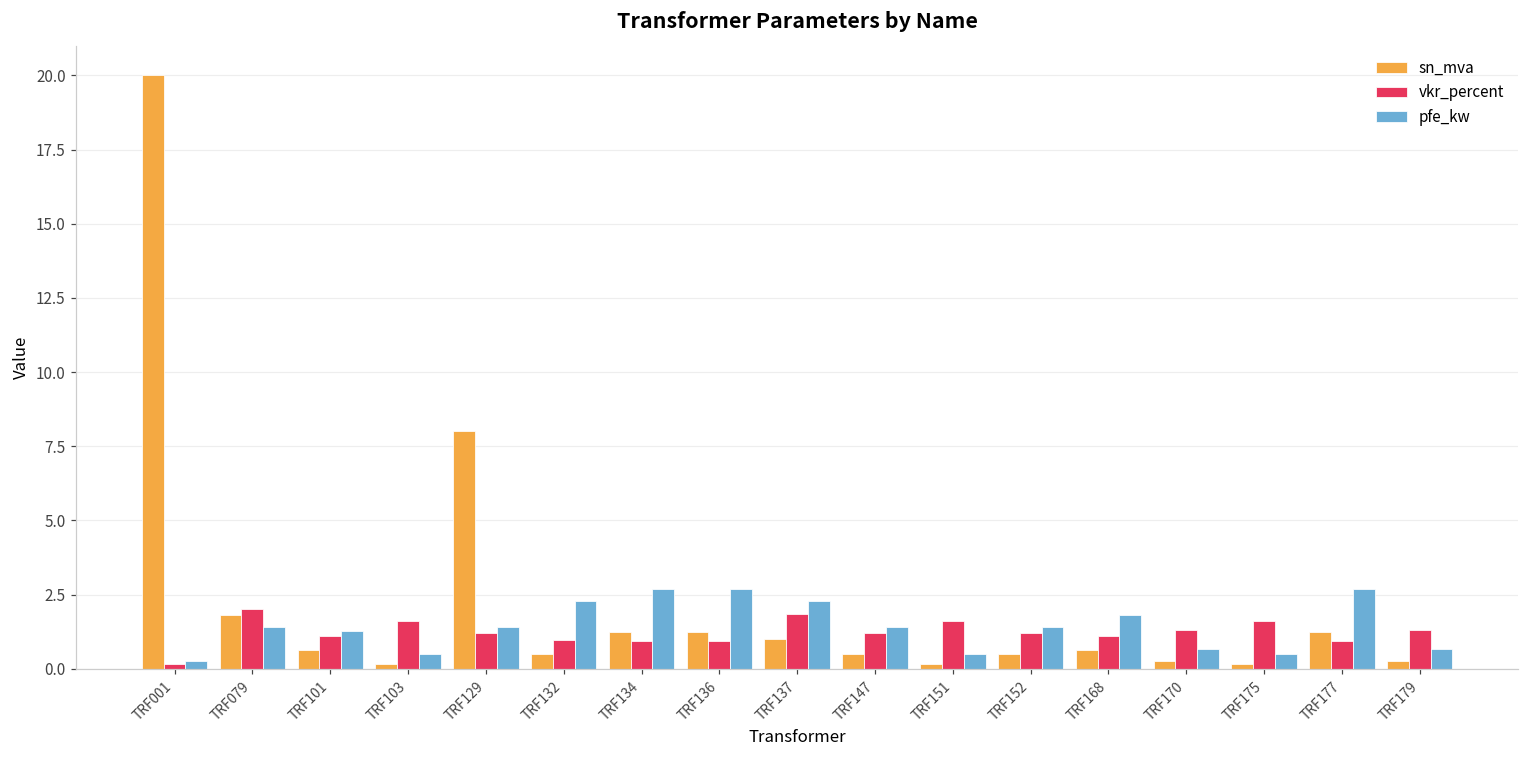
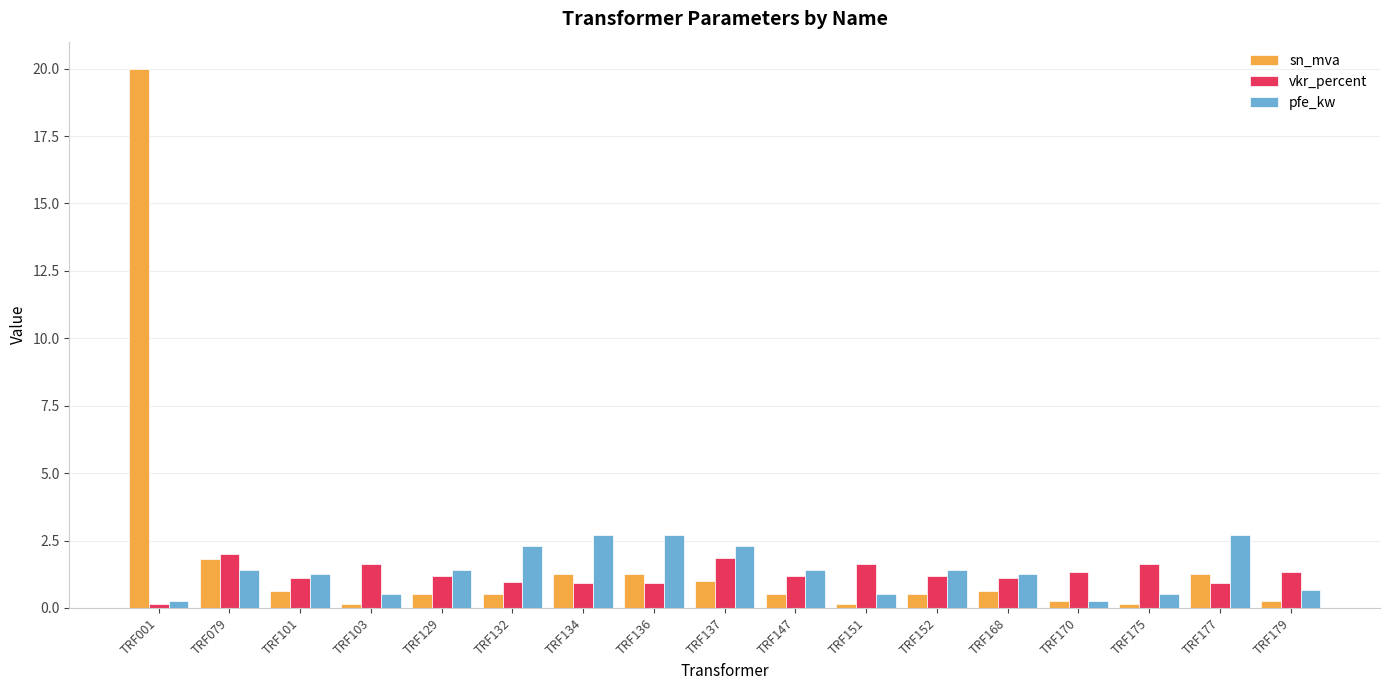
sn_mva, TRF129: 8.0 -> 0.5
pfe_kw, TRF168: 1.8 -> 1.3
pfe_kw, TRF170: 0.7 -> 0.3
